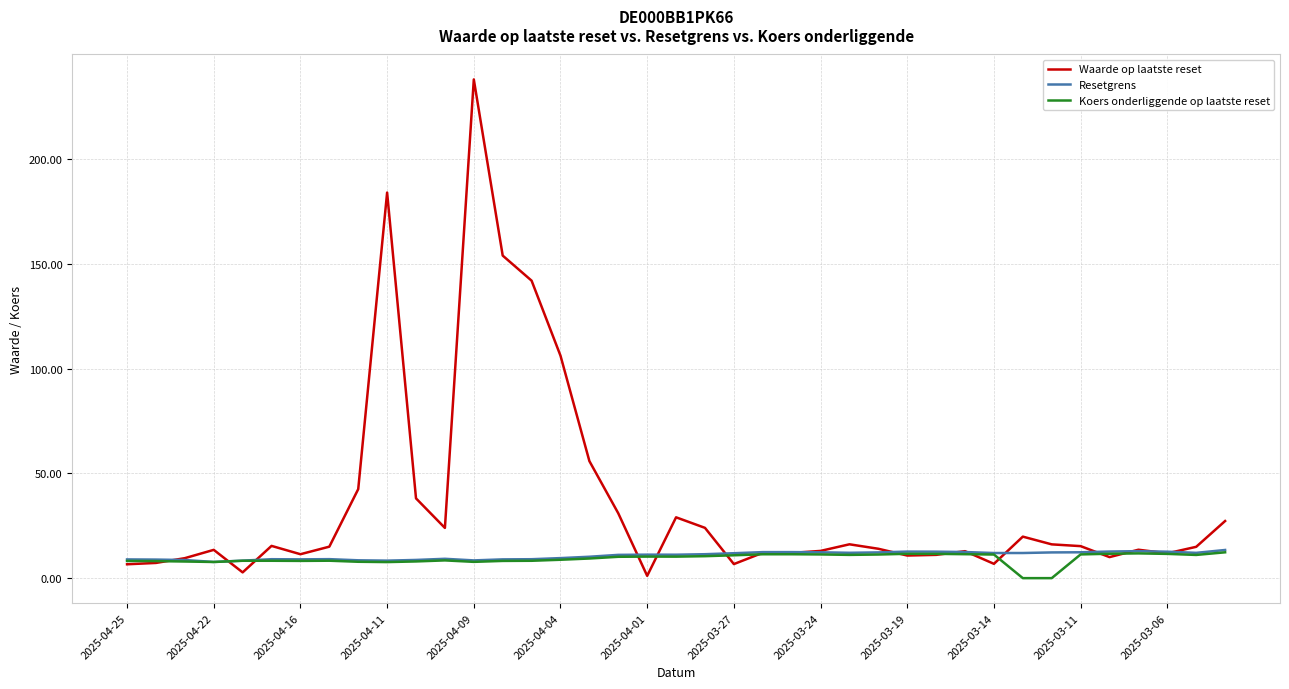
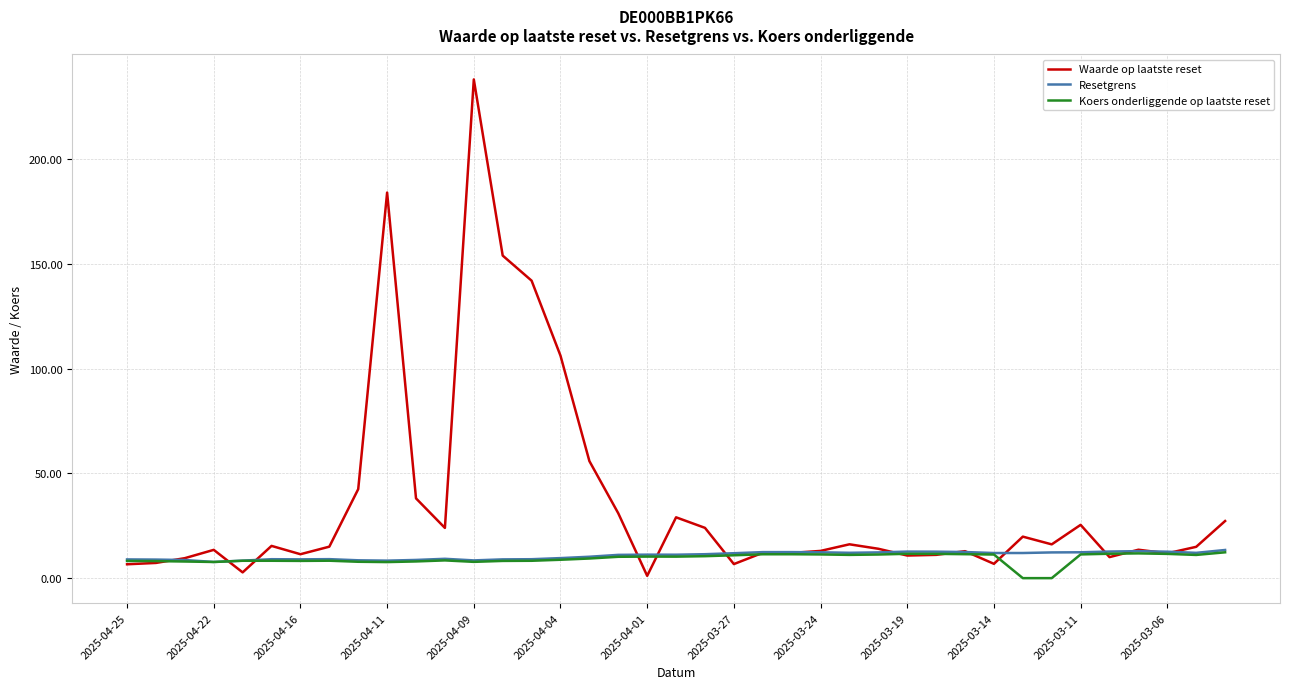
Waarde op laatste reset, 2025-03-11: 15 -> 25
